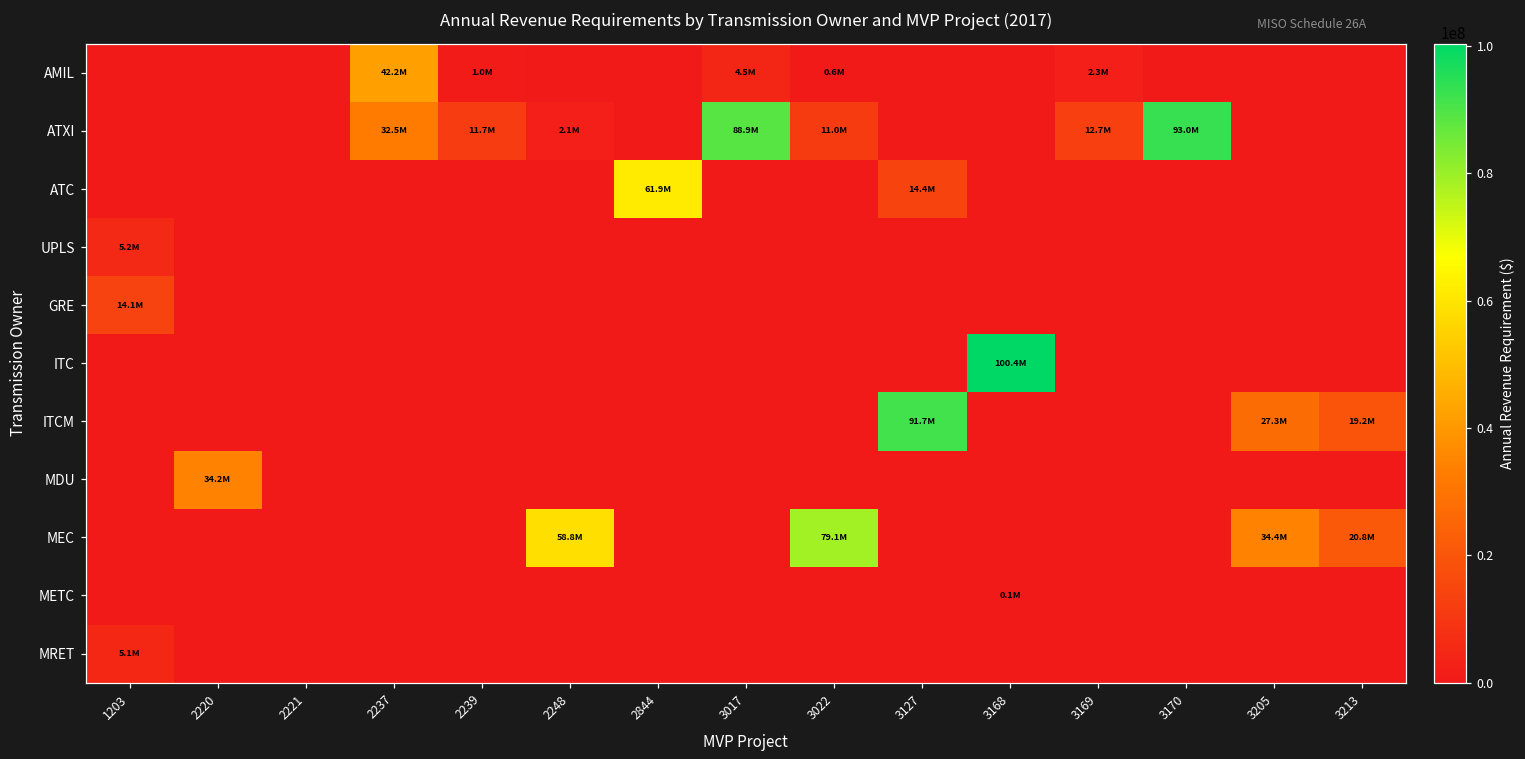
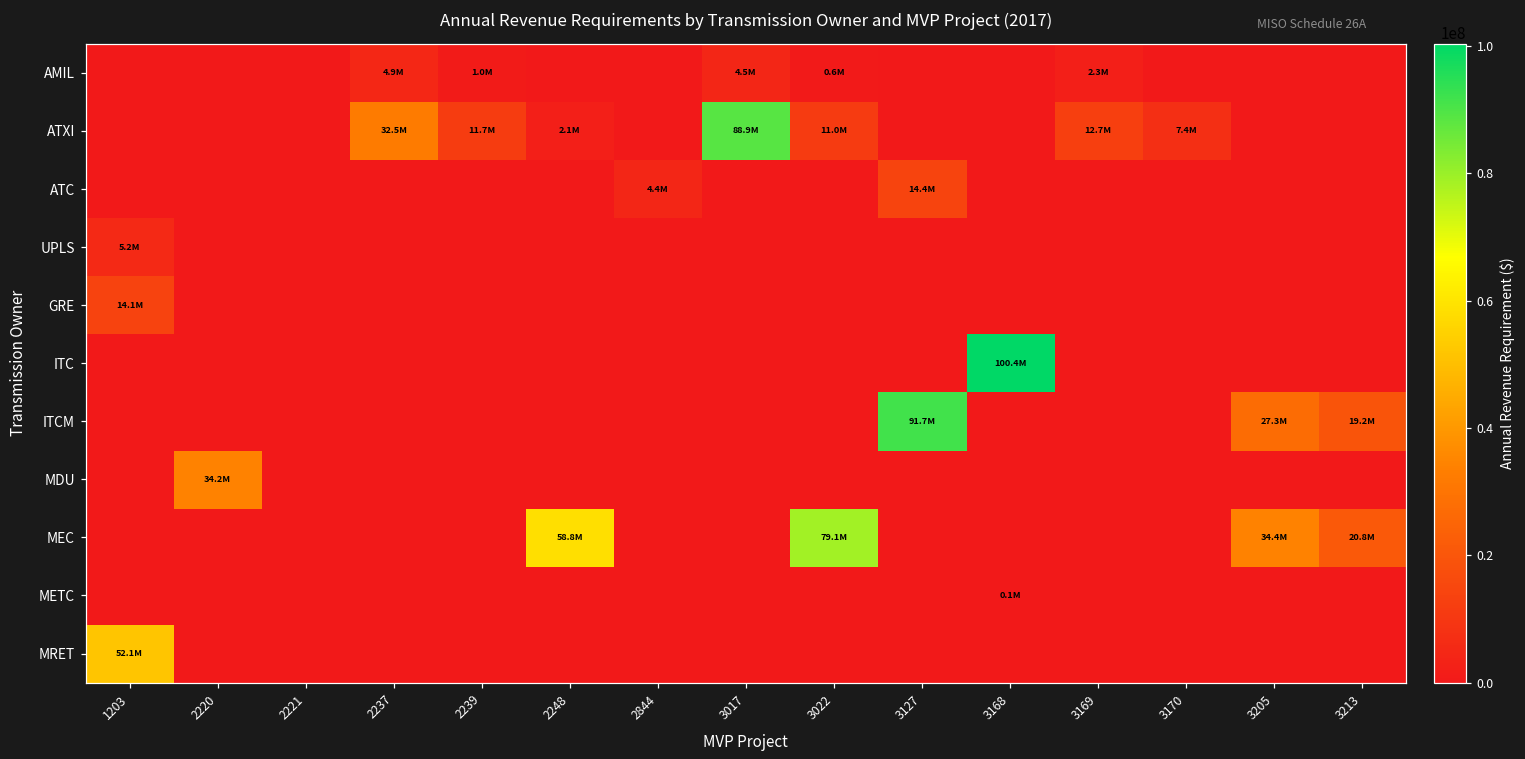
AMIL, 2237: 42.2M -> 4.9M
ATXI, 3170: 93.0M -> 7.4M
ATC, 2844: 61.9M -> 4.4M
MRET, 1203: 5.1M -> 52.1M
